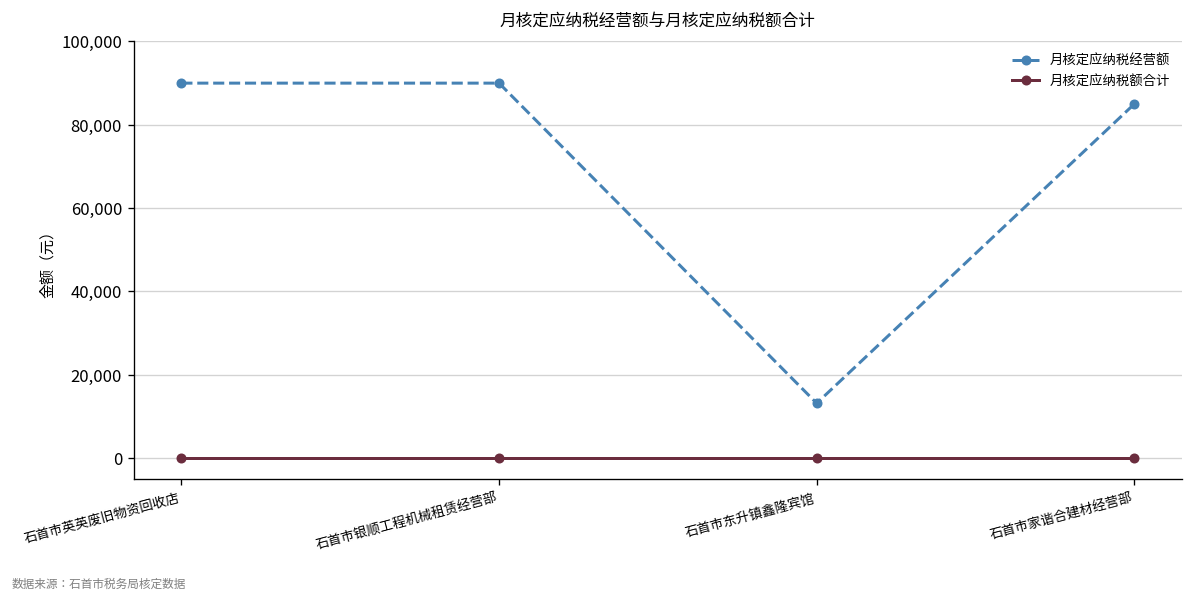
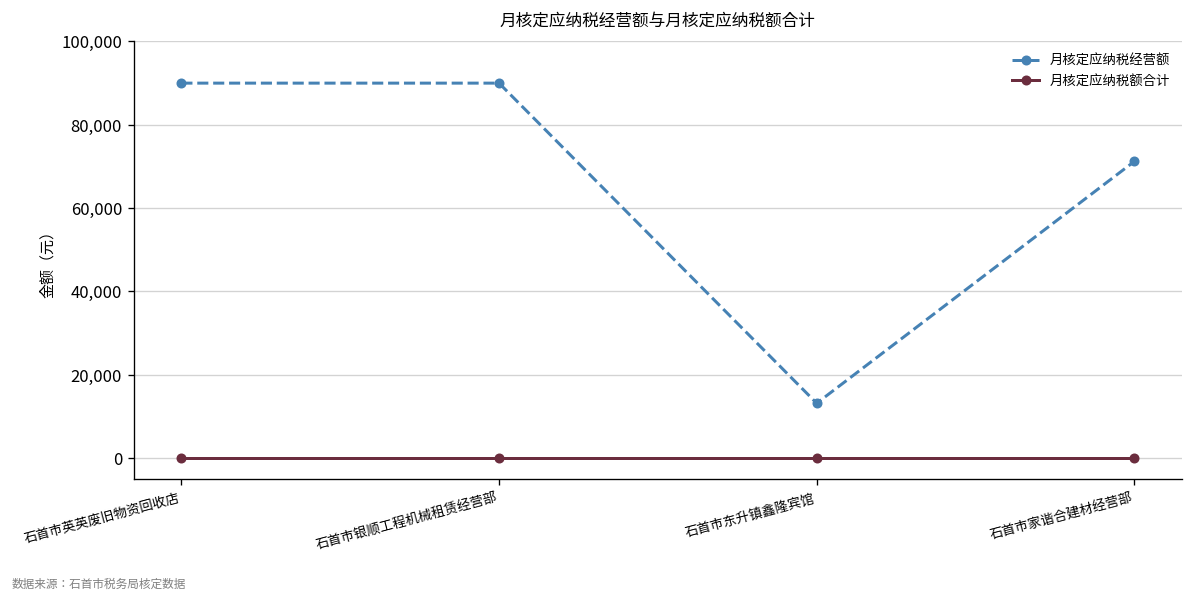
月核定应纳税经营额, 石首市家谐合建材经营部: 85,000 -> 71,000
